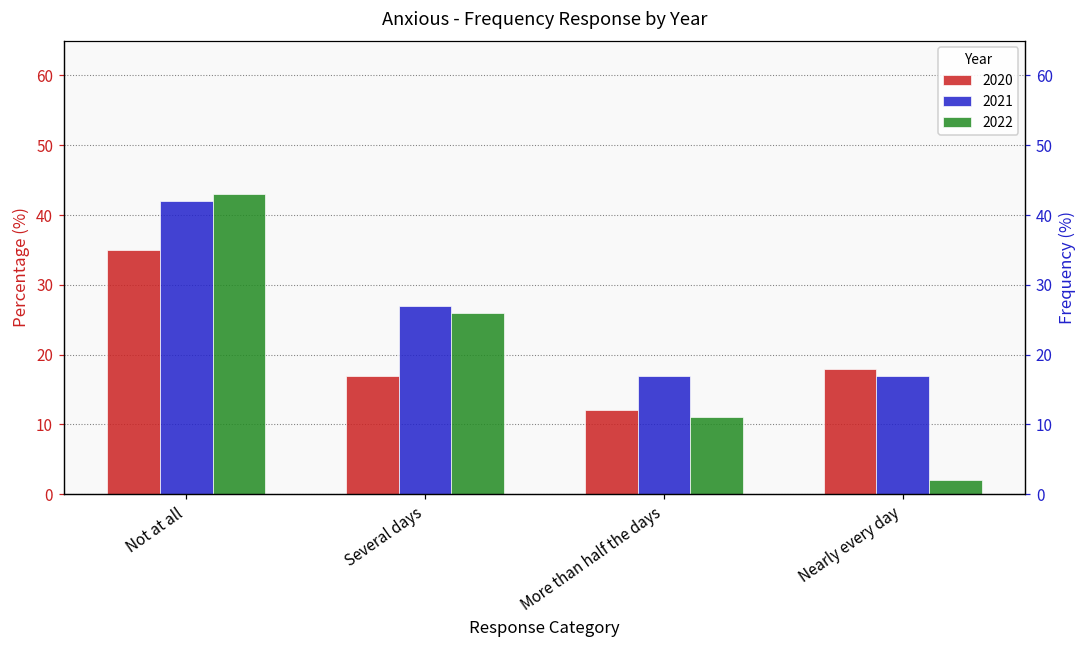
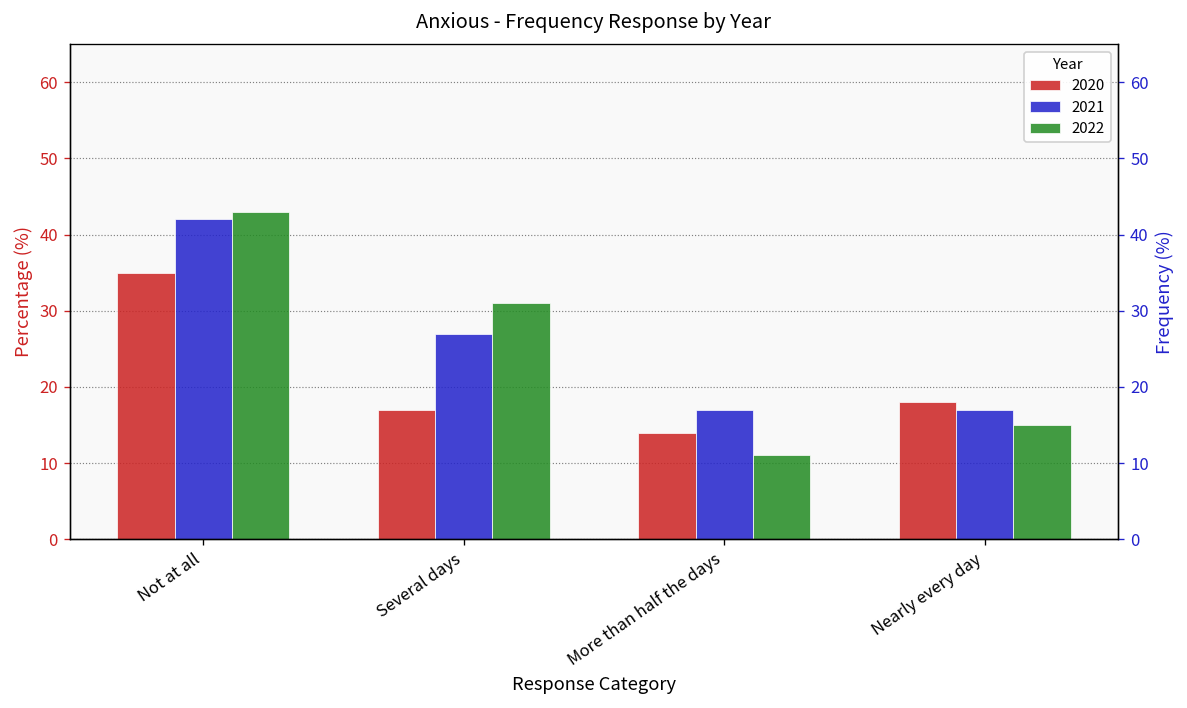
2022, Several days: 26 -> 31
2020, More than half the days: 12 -> 14
2022, Nearly every day: 2 -> 15
